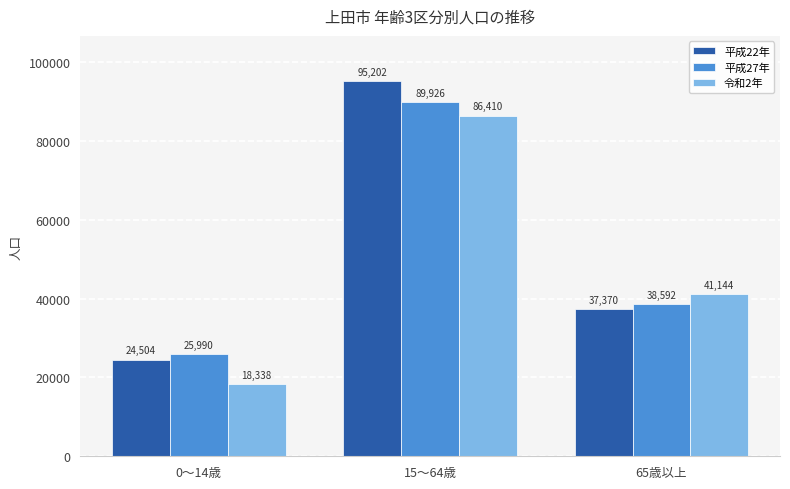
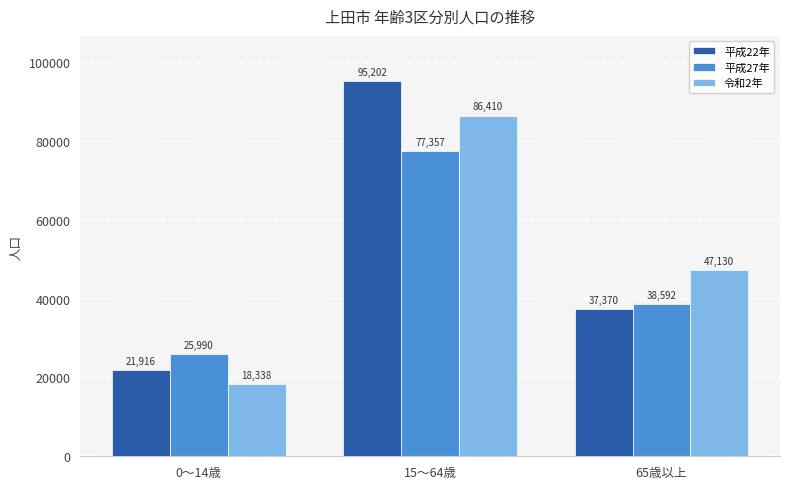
平成22年, 0～14歳: 24,504 -> 21,916
平成27年, 15～64歳: 89,926 -> 77,357
令和2年, 65歳以上: 41,144 -> 47,130
